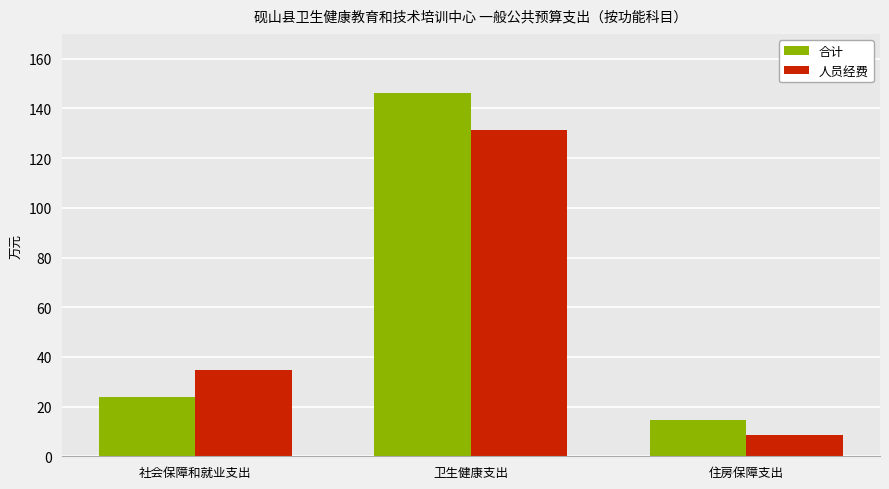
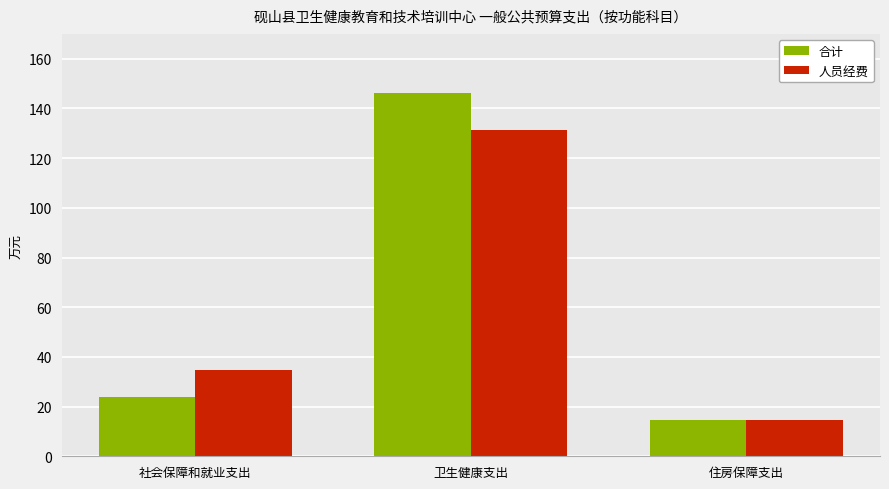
人员经费, 住房保障支出: 9 -> 15
